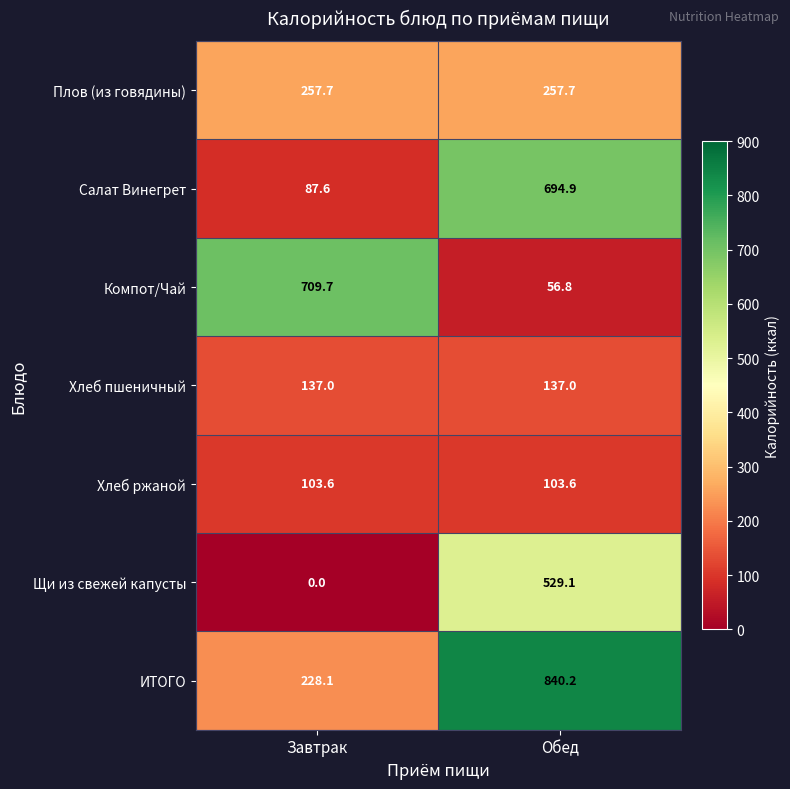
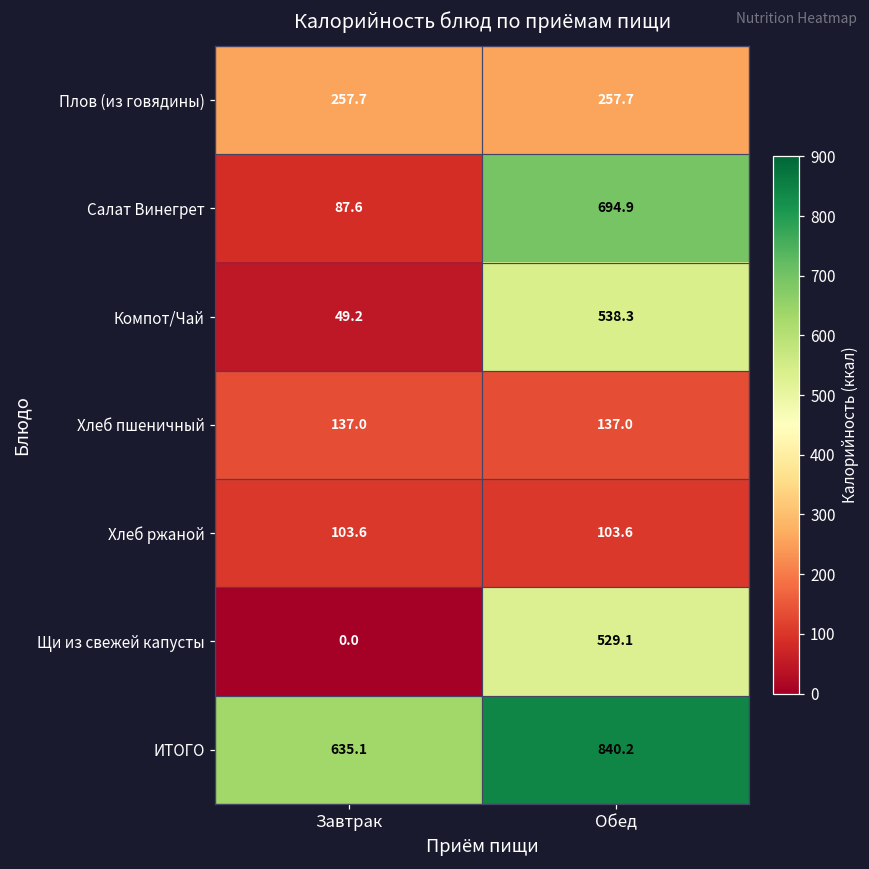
Компот/Чай, Завтрак: 709.7 -> 49.2
Компот/Чай, Обед: 56.8 -> 538.3
ИТОГО, Завтрак: 228.1 -> 635.1
